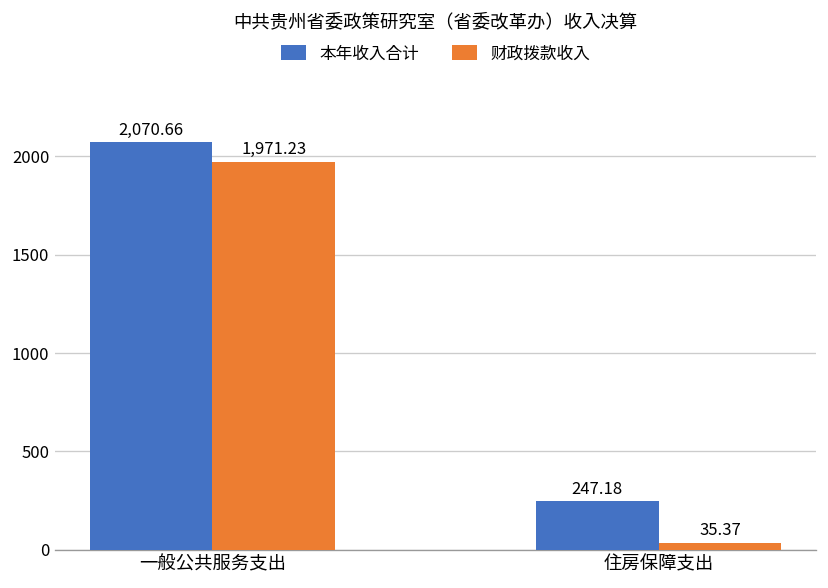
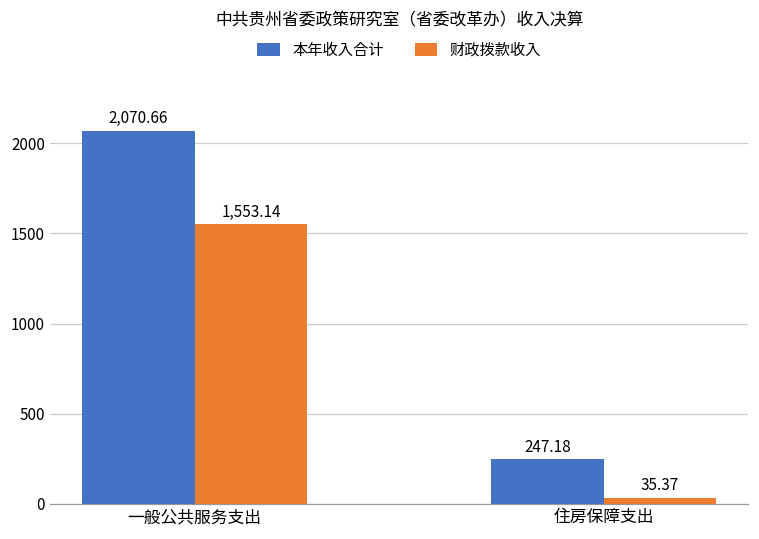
财政拨款收入, 一般公共服务支出: 1,971.23 -> 1,553.14
